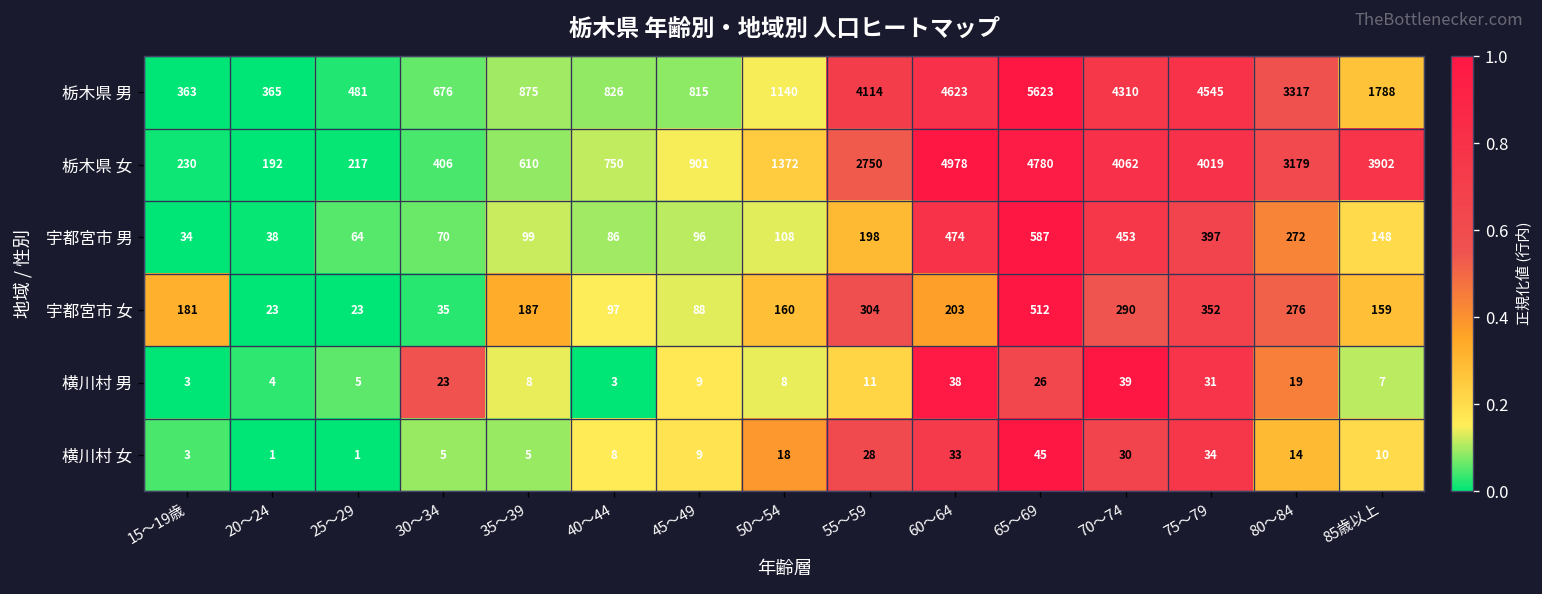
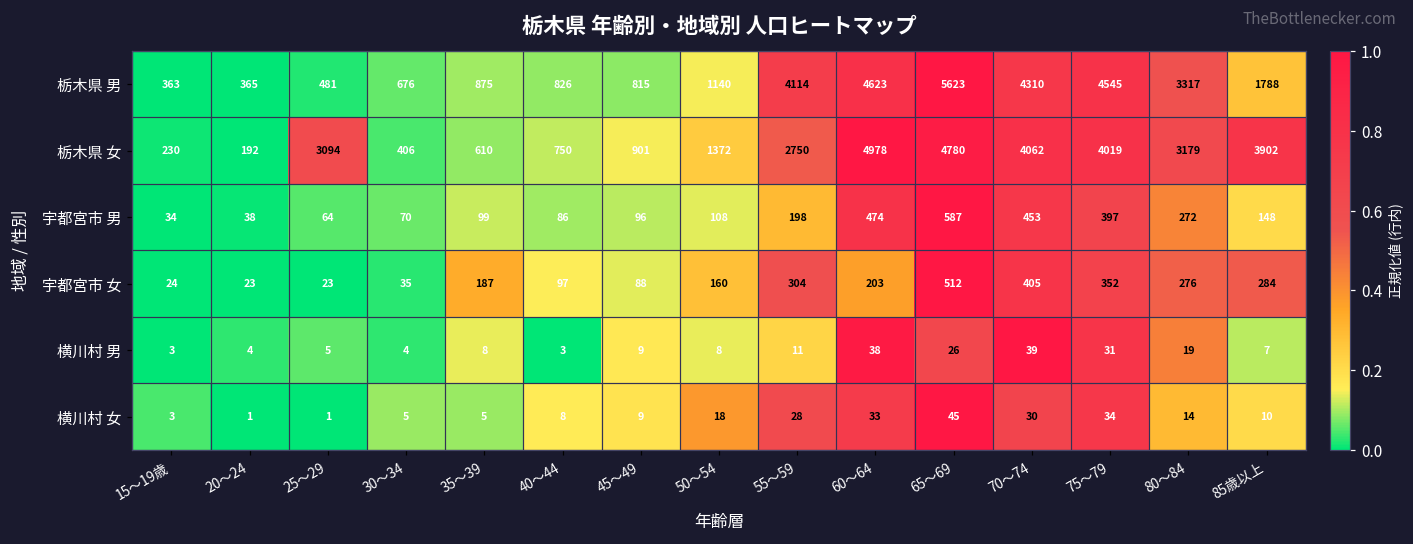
栃木県 女, 25～29: 217 -> 3094
宇都宮市 女, 15～19歳: 181 -> 24
宇都宮市 女, 70～74: 290 -> 405
宇都宮市 女, 85歳以上: 159 -> 284
横川村 男, 30～34: 23 -> 4
